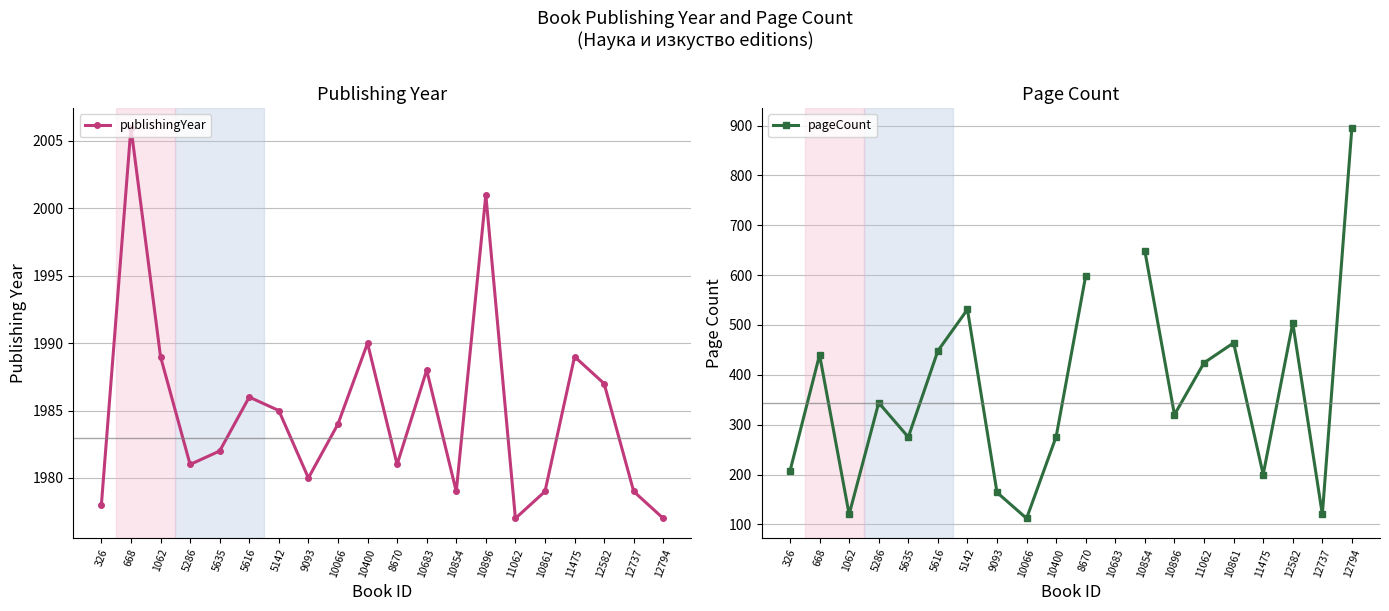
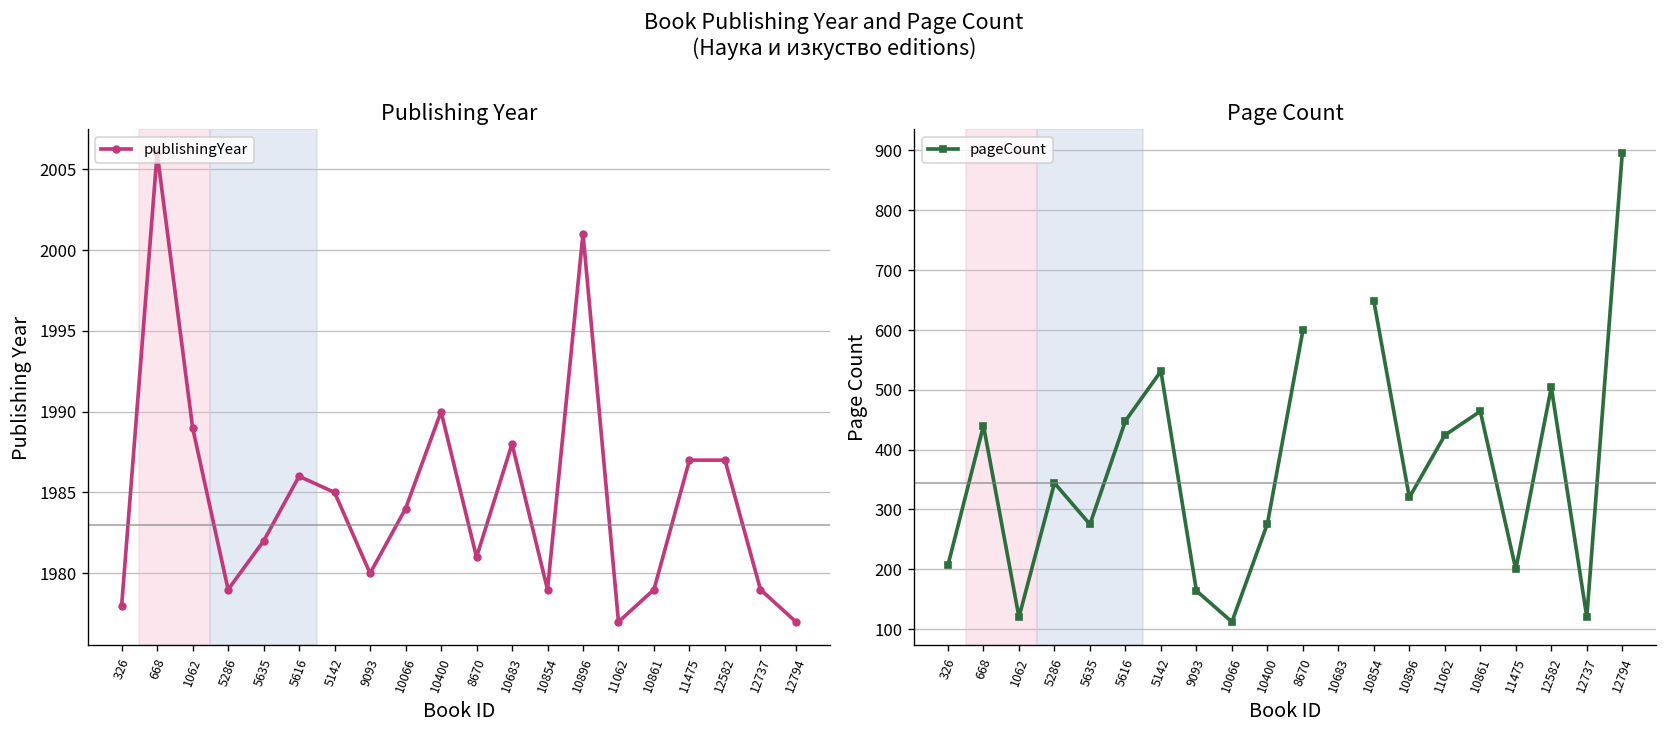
Publishing Year, 5286: 1981 -> 1979
Publishing Year, 11475: 1989 -> 1987
